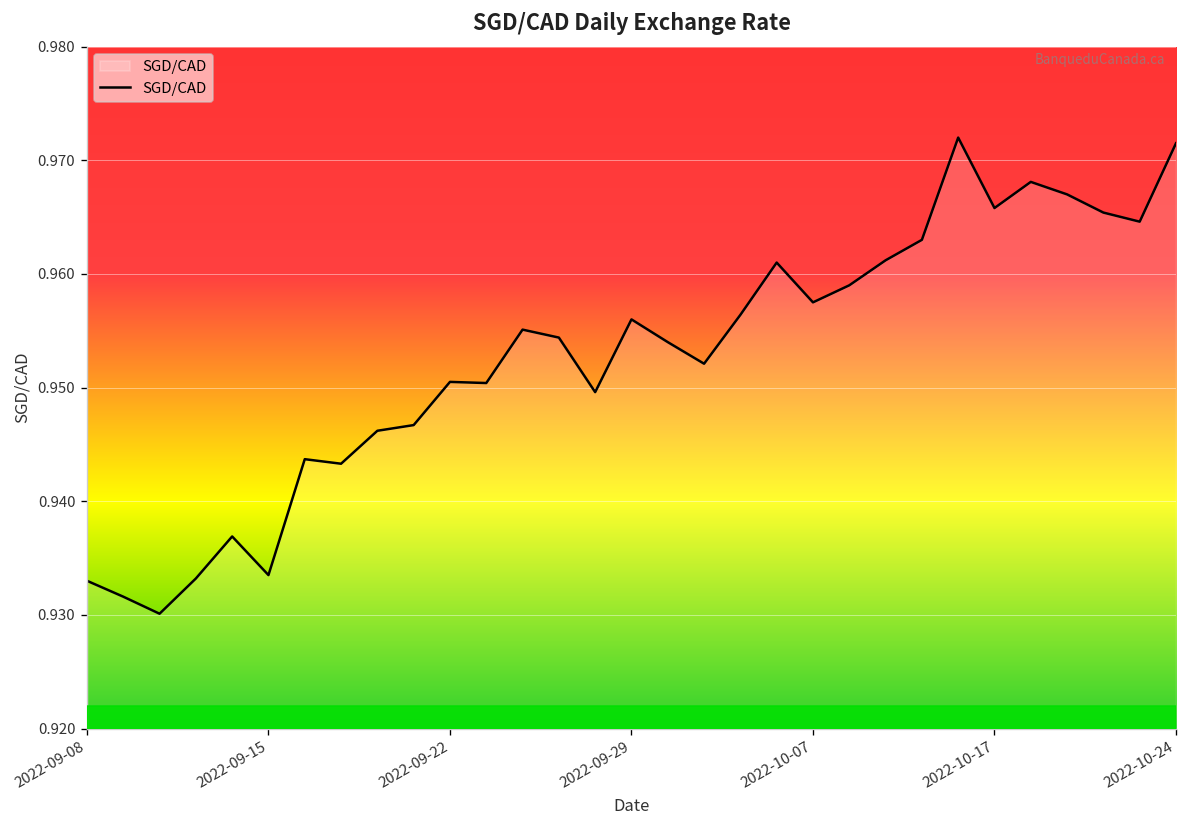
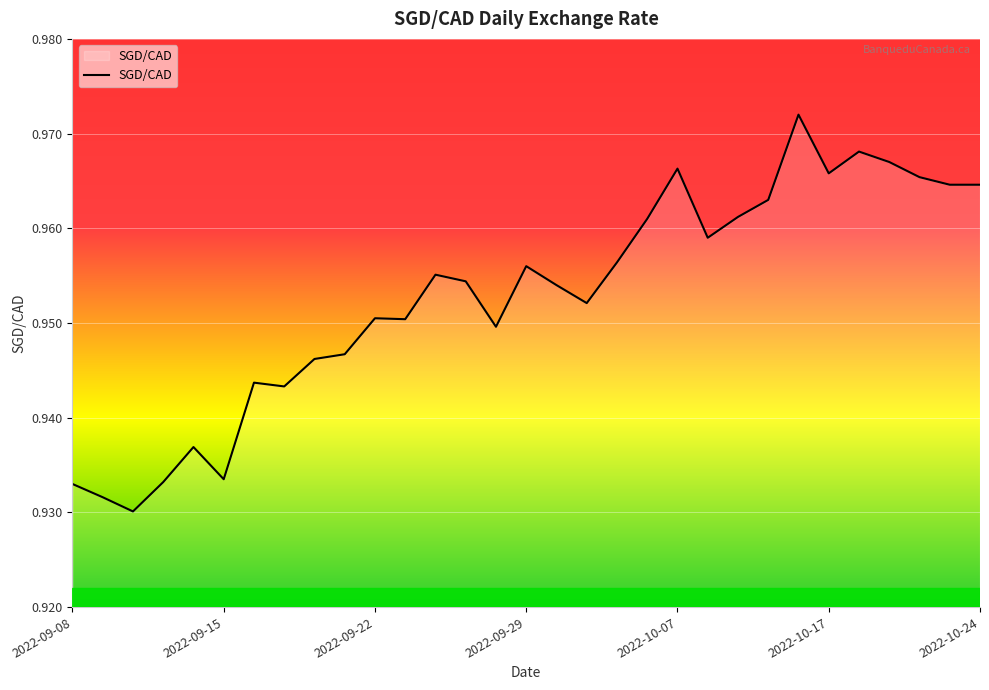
2022-10-07: 0.958 -> 0.966
2022-10-24: 0.972 -> 0.965
